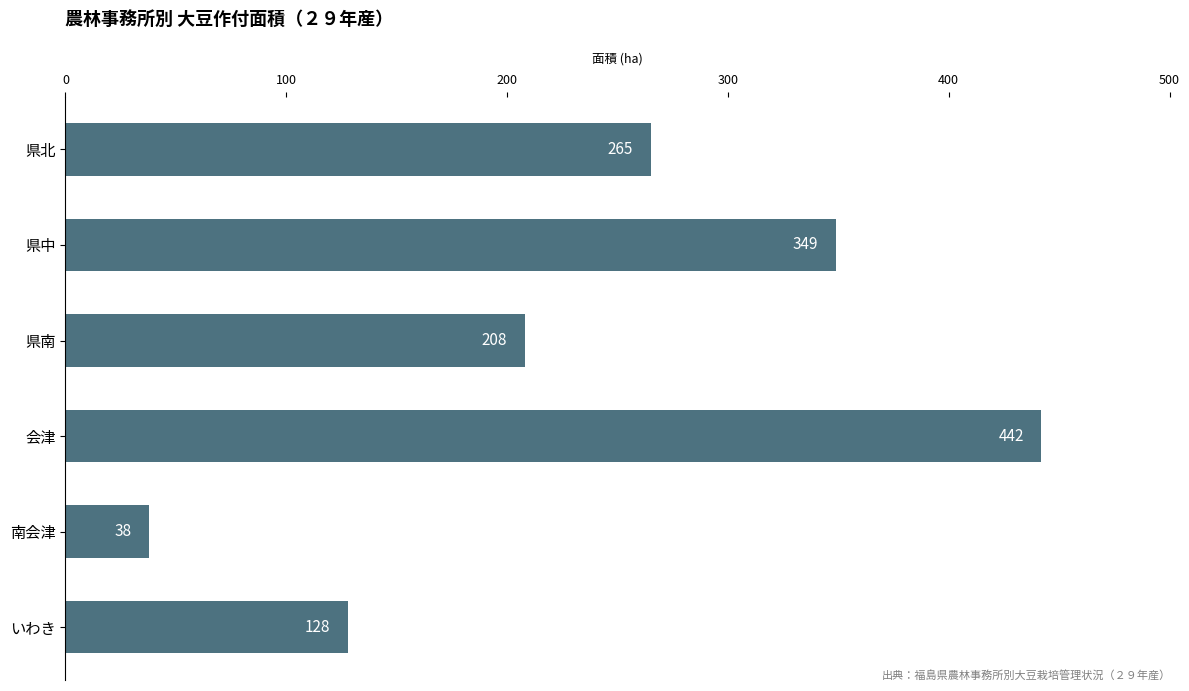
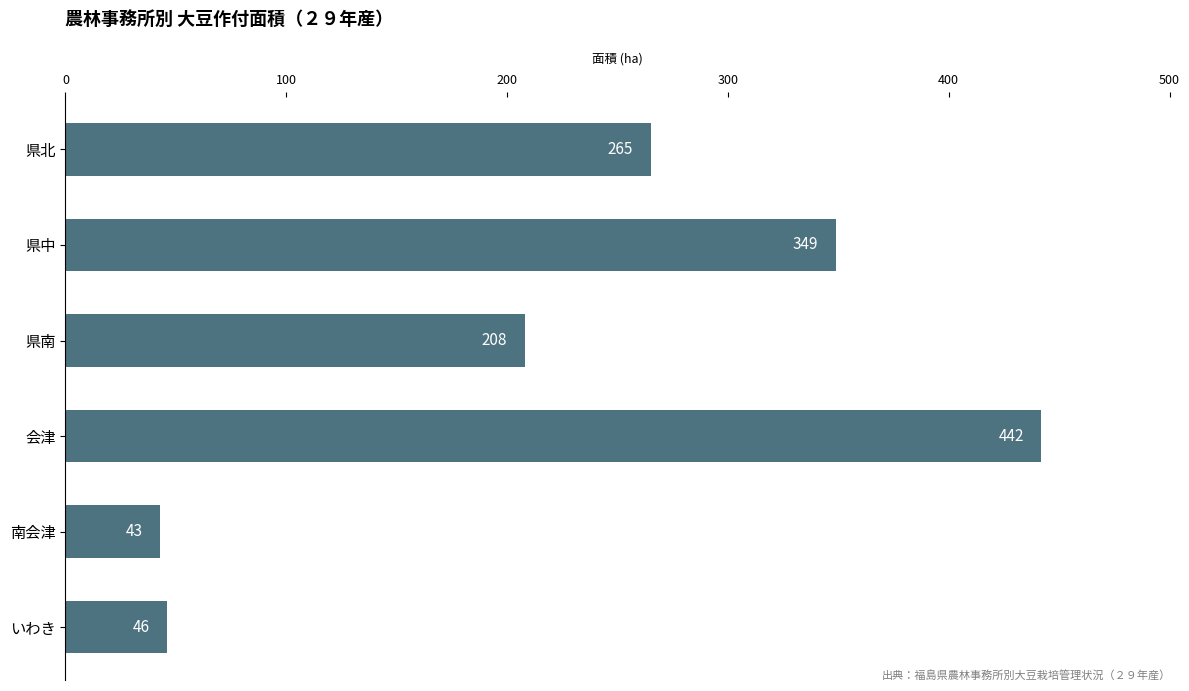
南会津: 38 -> 43
いわき: 128 -> 46
